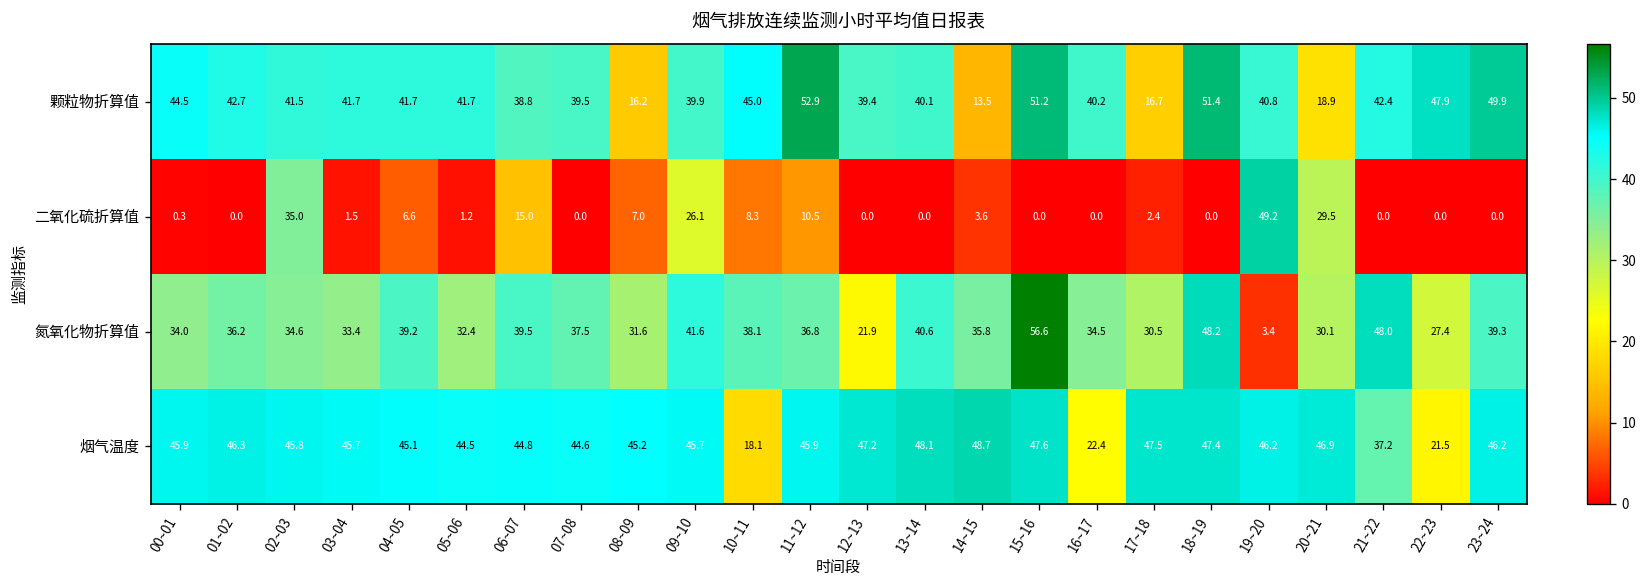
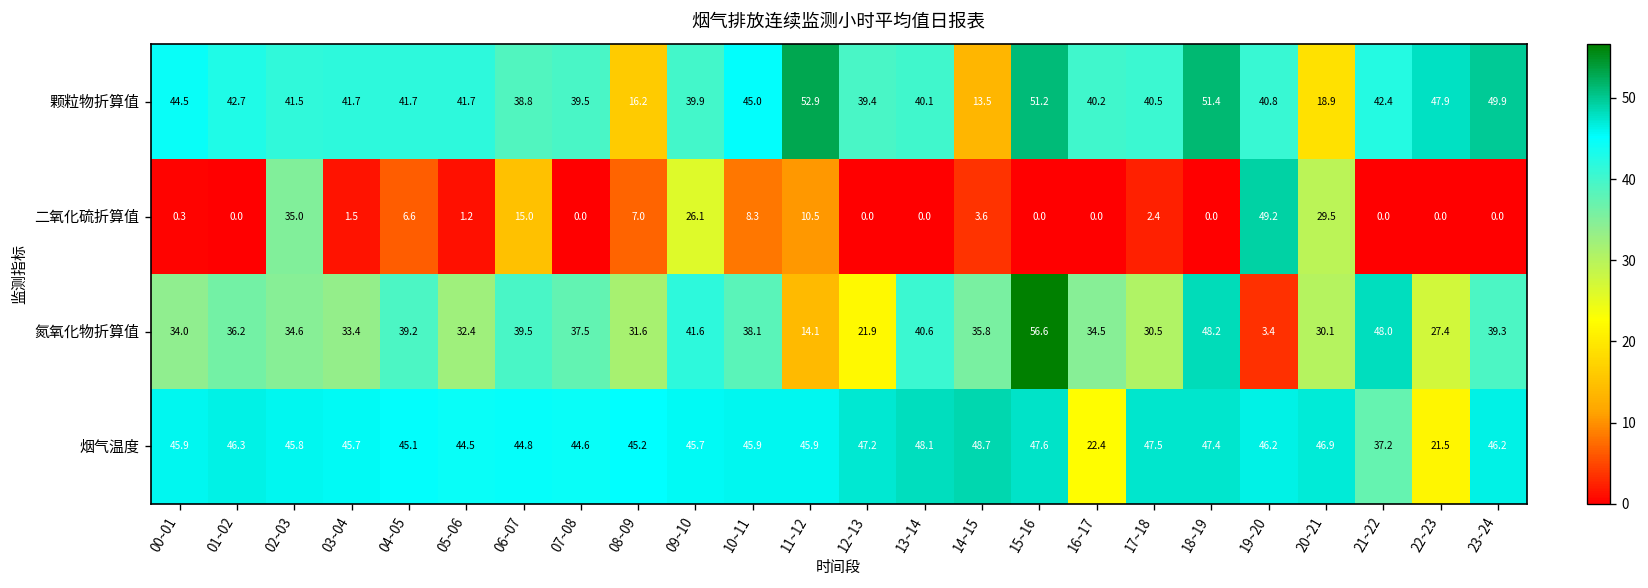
颗粒物折算值, 17~18: 16.7 -> 40.5
氮氧化物折算值, 11~12: 36.8 -> 14.1
烟气温度, 10~11: 18.1 -> 45.9
